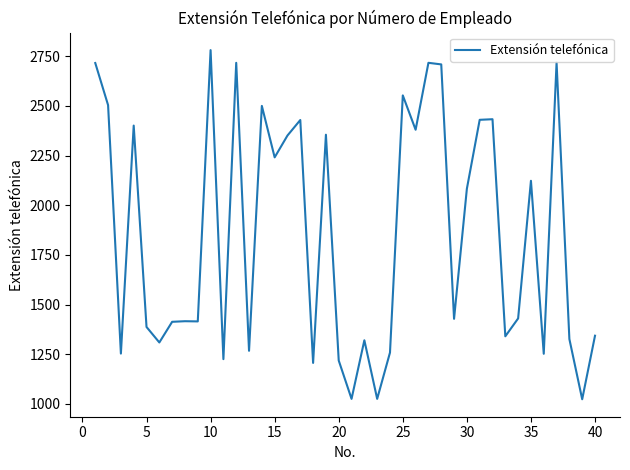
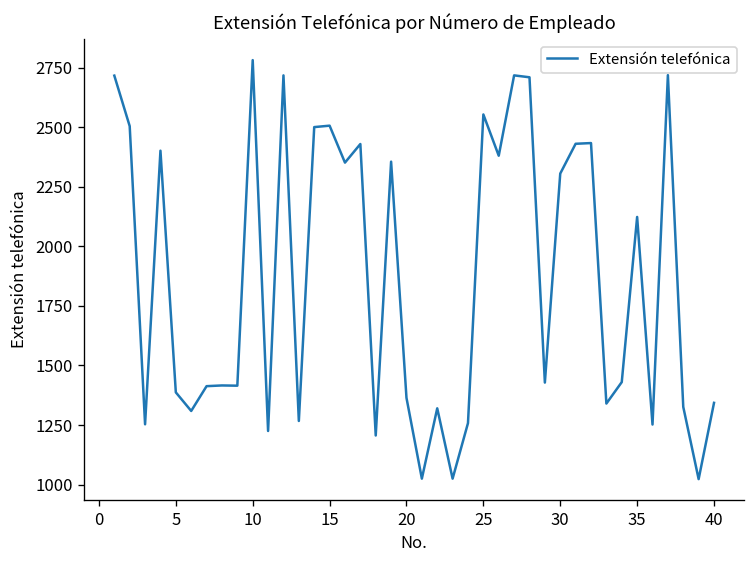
15: 2240 -> 2510
20: 1220 -> 1360
30: 2080 -> 2310
